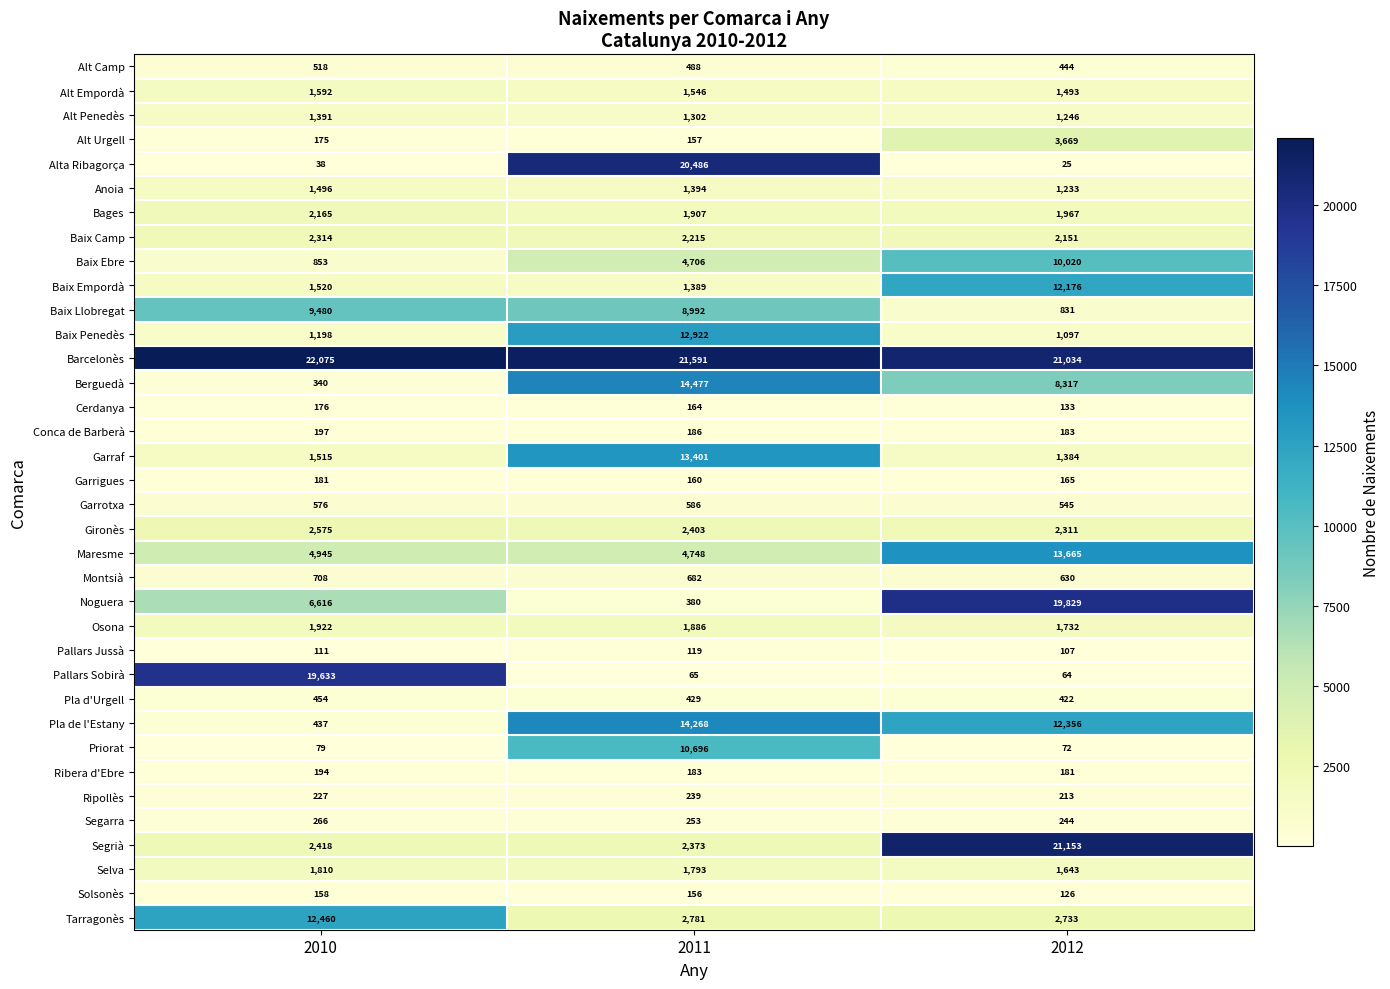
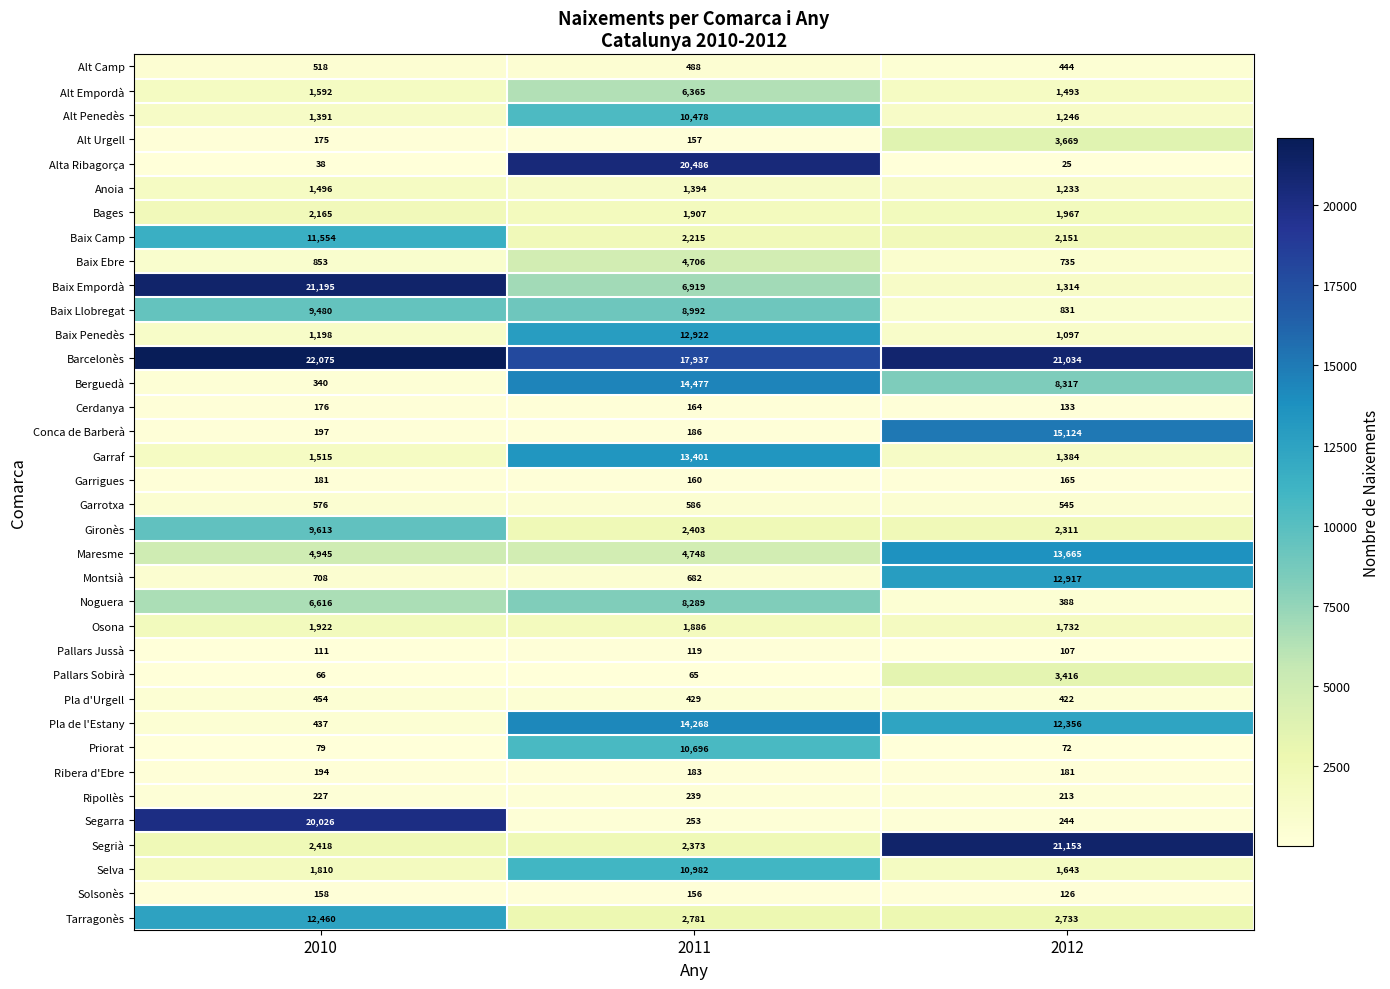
Alt Empordà, 2011: 1,546 -> 6,365
Alt Penedès, 2011: 1,302 -> 10,478
Baix Camp, 2010: 2,314 -> 11,554
Baix Ebre, 2012: 10,020 -> 735
Baix Empordà, 2010: 1,520 -> 21,195
Baix Empordà, 2011: 1,389 -> 6,919
Baix Empordà, 2012: 12,176 -> 1,314
Barcelonès, 2011: 21,591 -> 17,937
Conca de Barberà, 2012: 183 -> 15,124
Gironès, 2010: 2,575 -> 9,613
Montsià, 2012: 630 -> 12,917
Noguera, 2011: 380 -> 8,289
Noguera, 2012: 19,829 -> 388
Pallars Sobirà, 2010: 19,633 -> 66
Pallars Sobirà, 2012: 64 -> 3,416
Segarra, 2010: 266 -> 20,026
Selva, 2011: 1,793 -> 10,982
